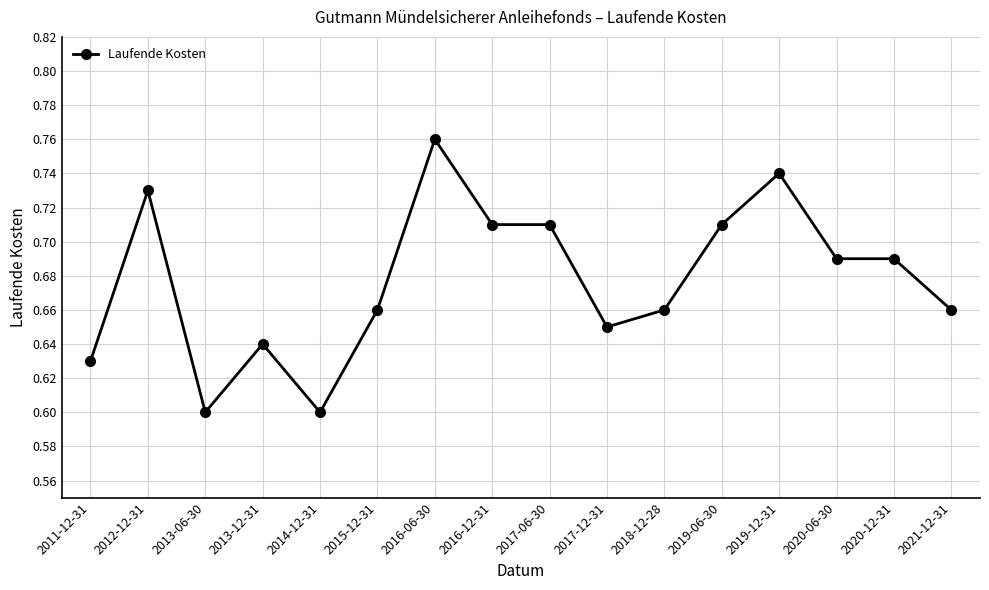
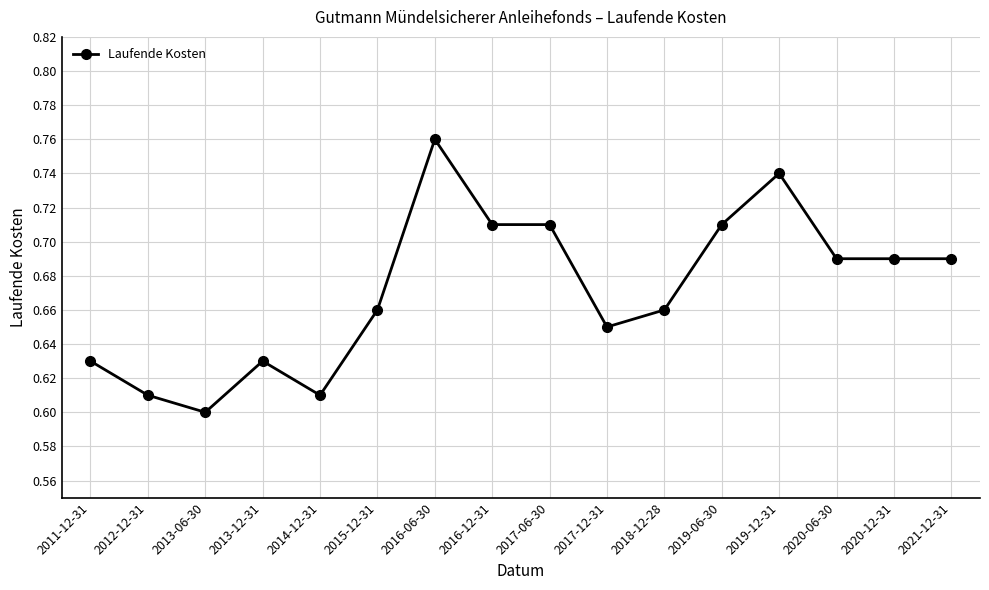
2012-12-31: 0.73 -> 0.61
2013-12-31: 0.64 -> 0.63
2014-12-31: 0.60 -> 0.61
2021-12-31: 0.66 -> 0.69
